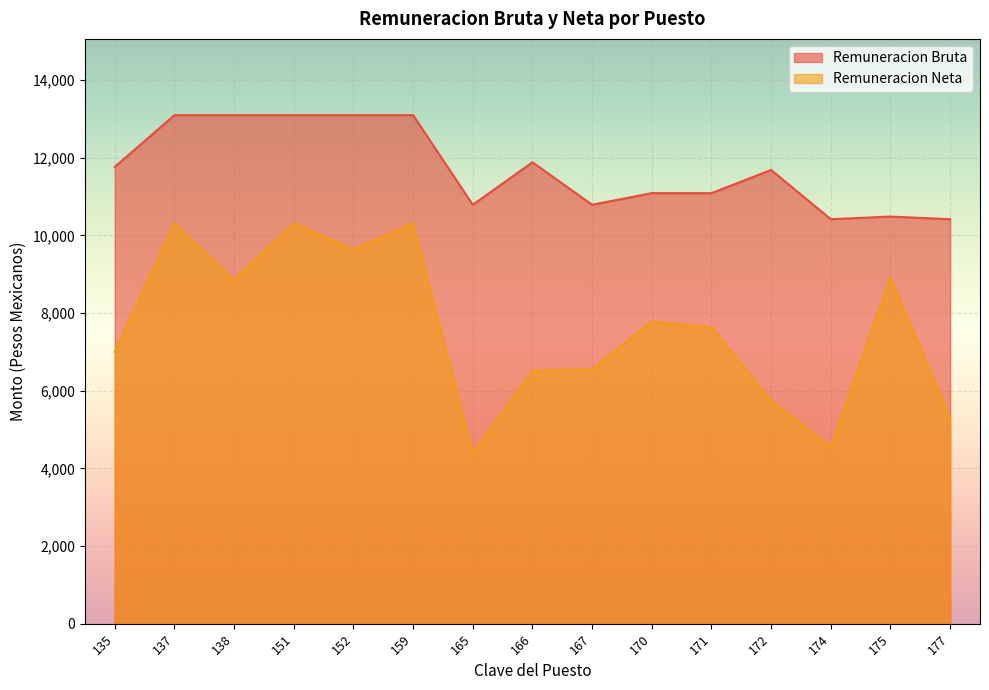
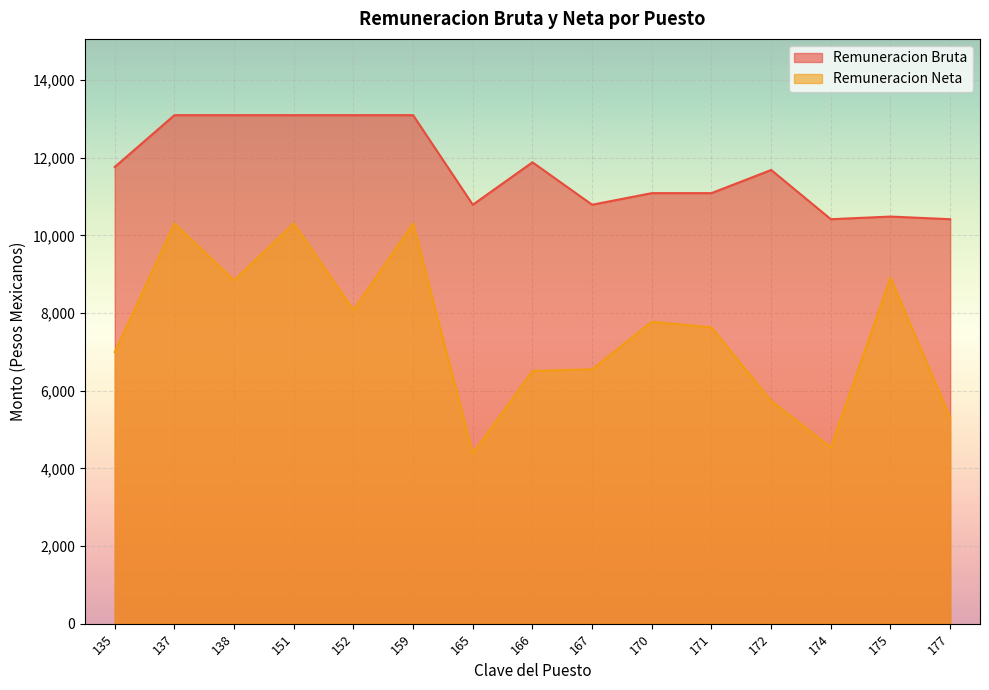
Remuneracion Neta, 152: 9,600 -> 8,100
